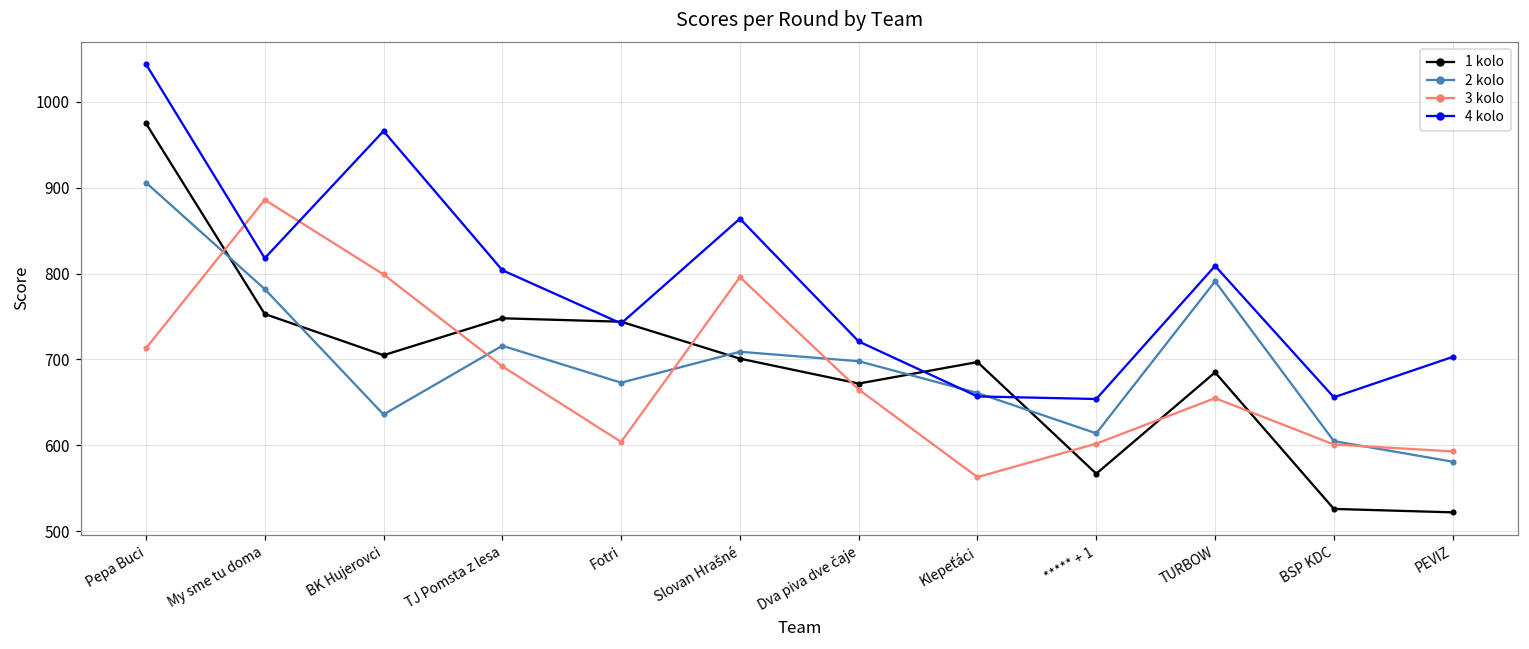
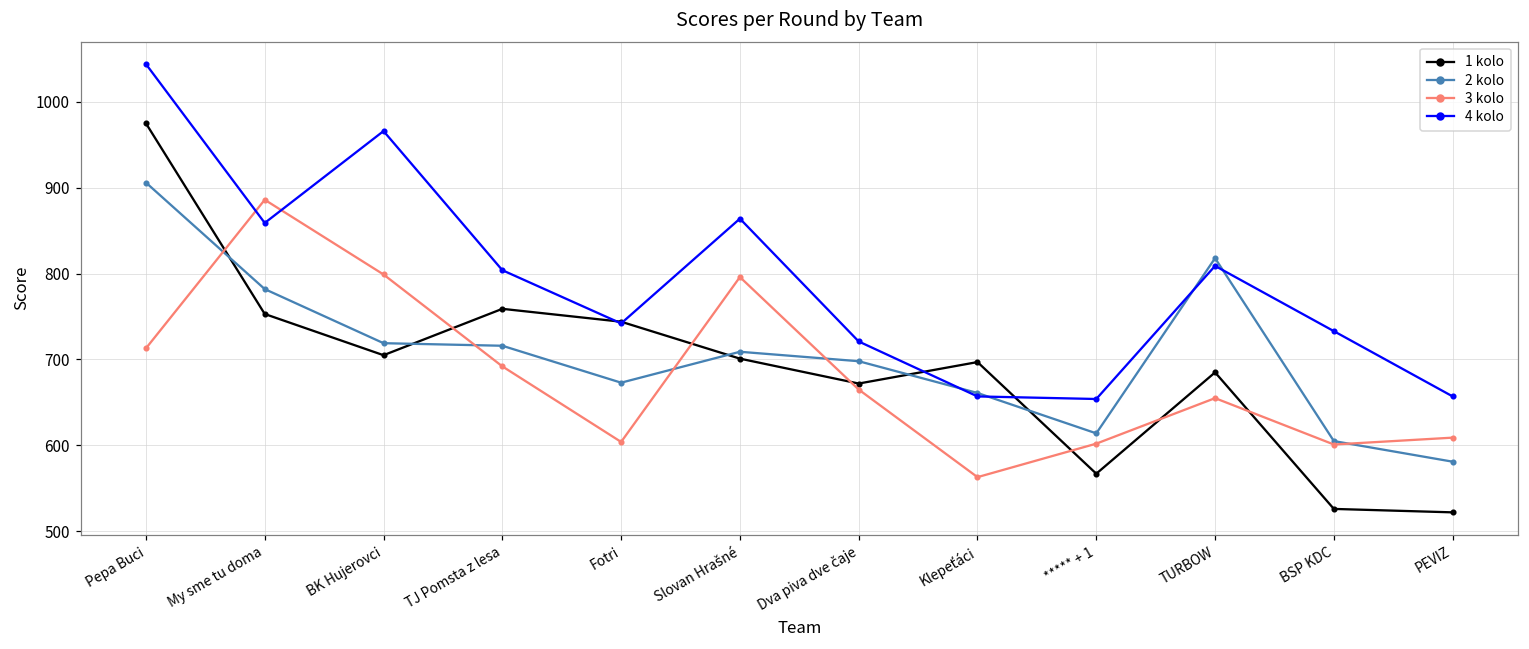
4 kolo, My sme tu doma: 820 -> 860
2 kolo, BK Hujerovci: 640 -> 720
1 kolo, TJ Pomsta z lesa: 750 -> 760
2 kolo, TURBOW: 790 -> 820
4 kolo, BSP KDC: 660 -> 730
3 kolo, PEVIZ: 590 -> 610
4 kolo, PEVIZ: 700 -> 660
